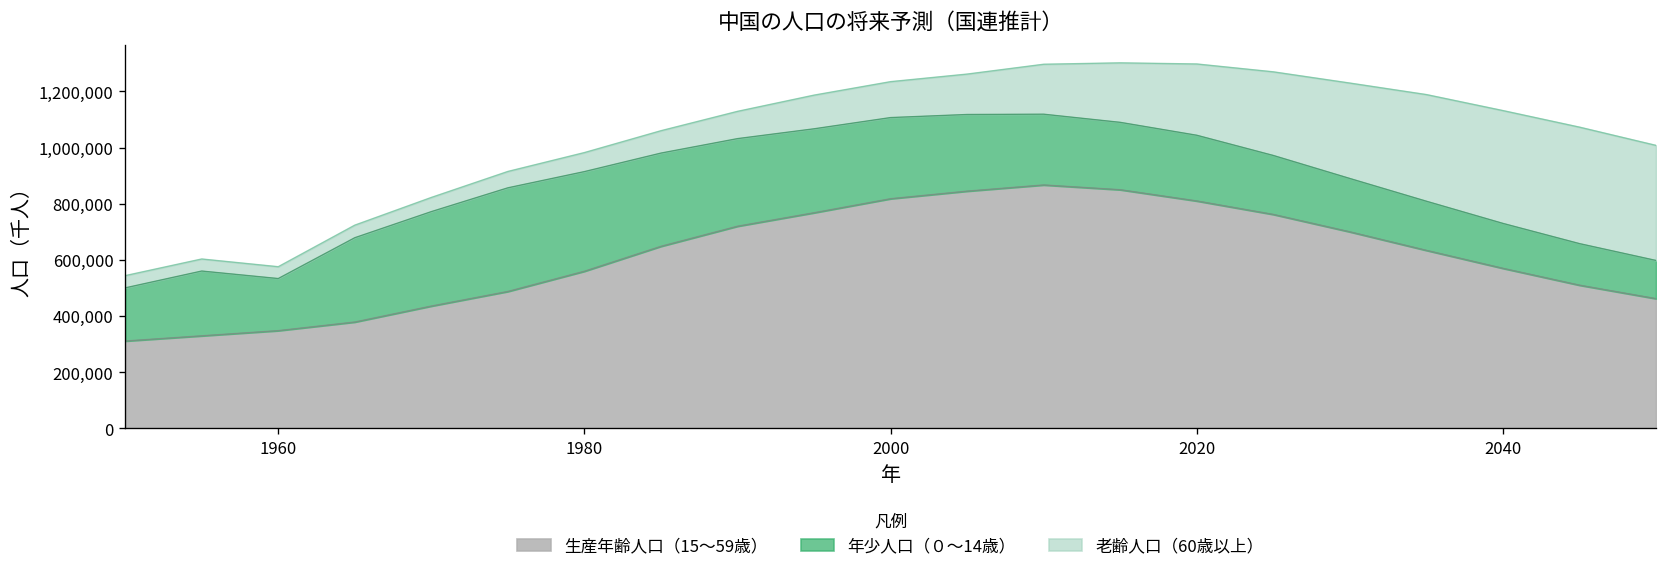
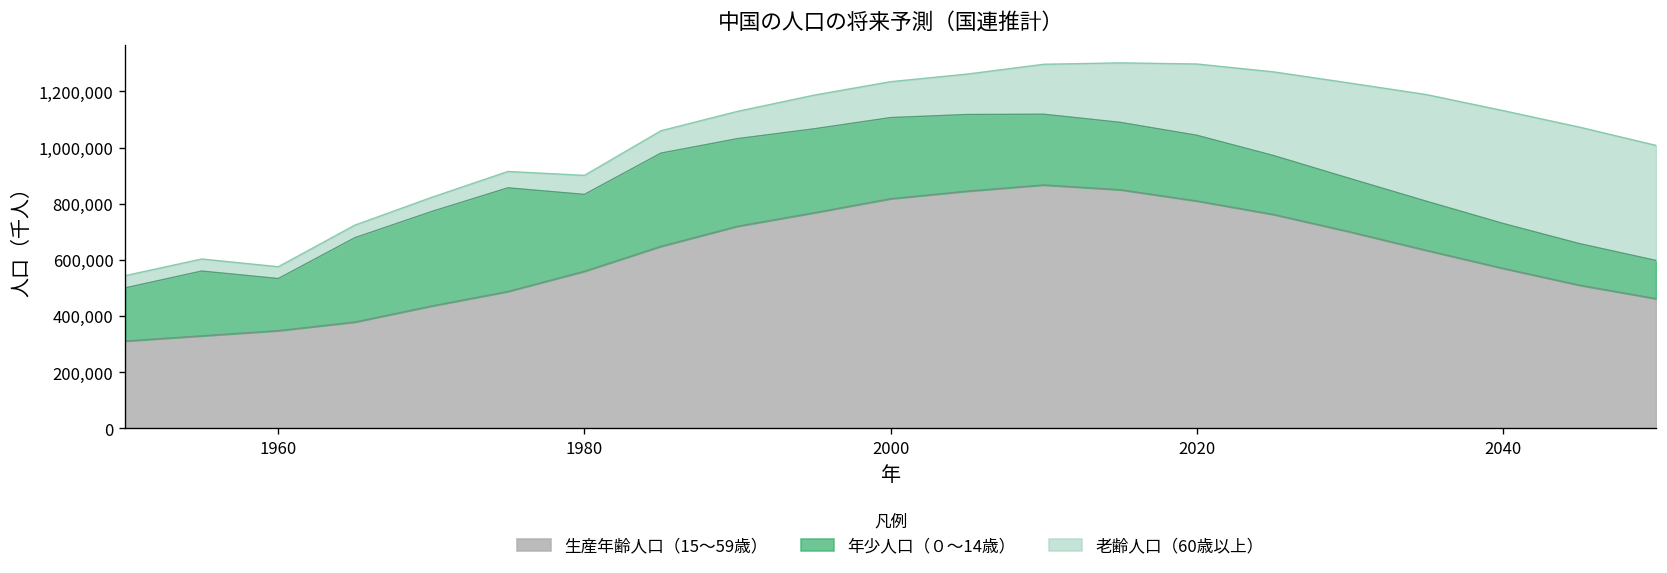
年少人口（０～14歳）, 1980: 350,000 -> 270,000
